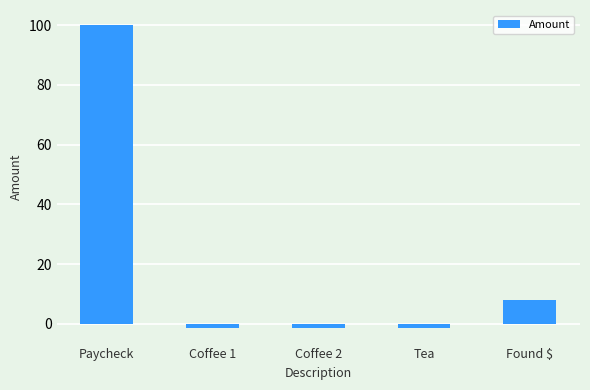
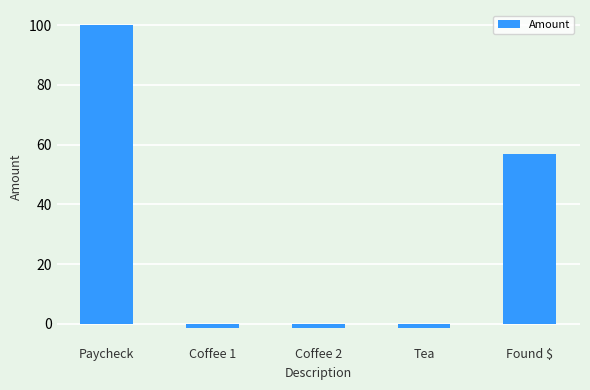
Found $: 8 -> 57
